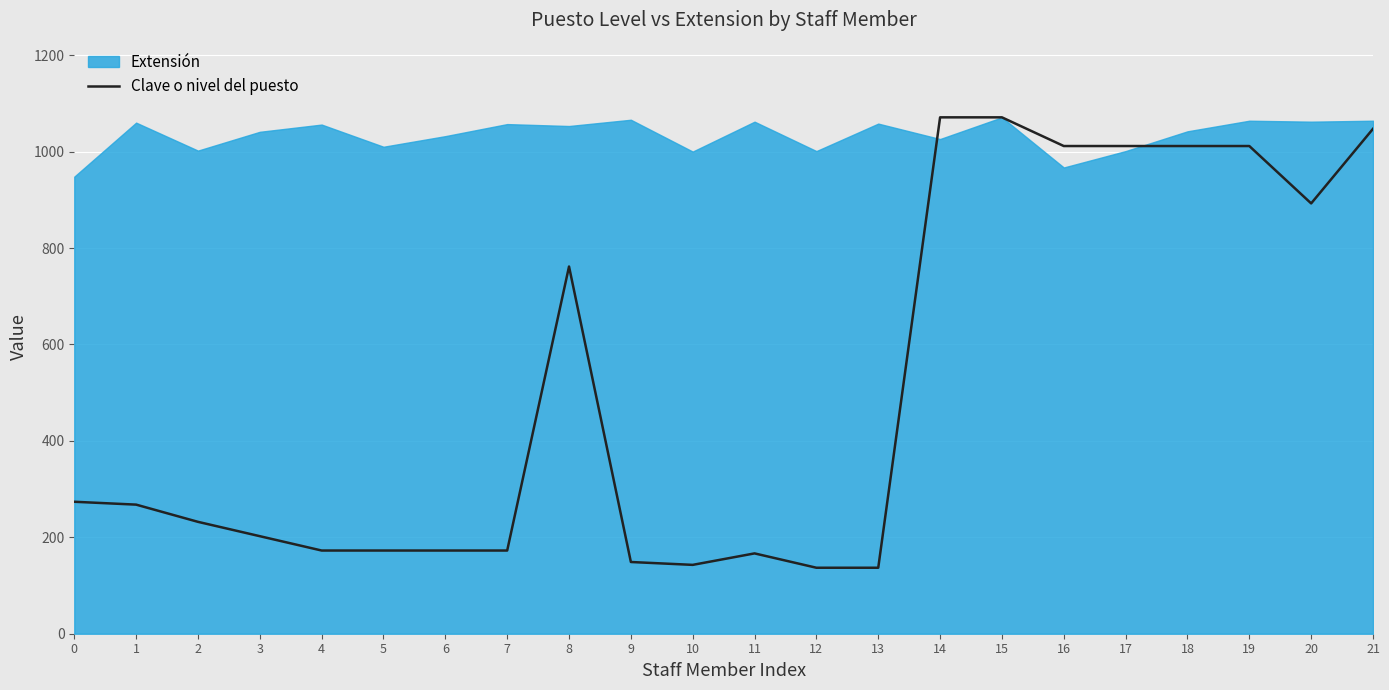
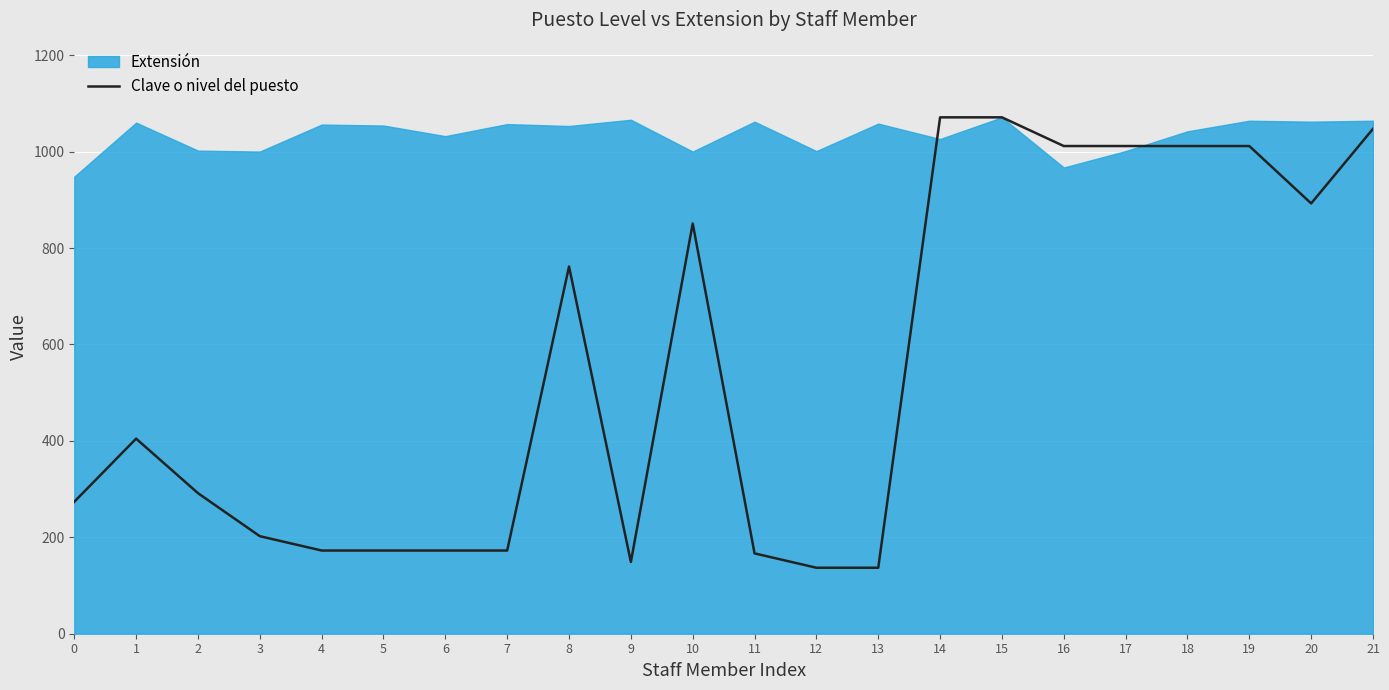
Clave o nivel del puesto, 1: 270 -> 400
Clave o nivel del puesto, 2: 230 -> 290
Extensión, 3: 1040 -> 1000
Extensión, 5: 1010 -> 1050
Clave o nivel del puesto, 10: 140 -> 850
